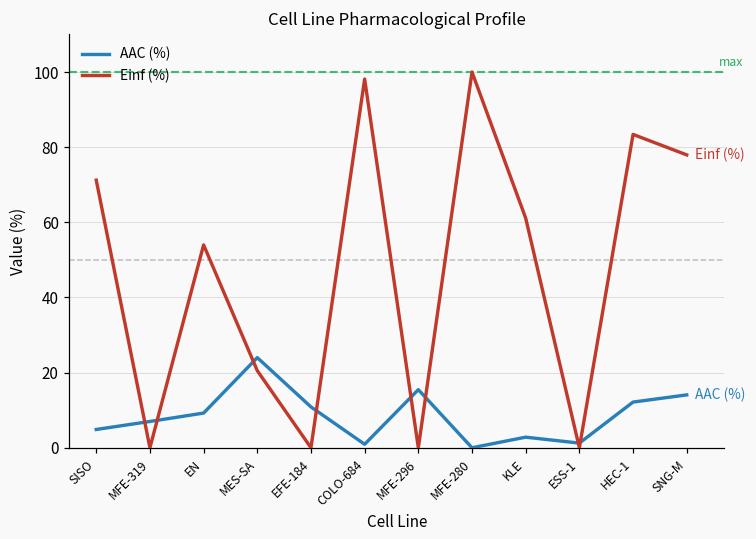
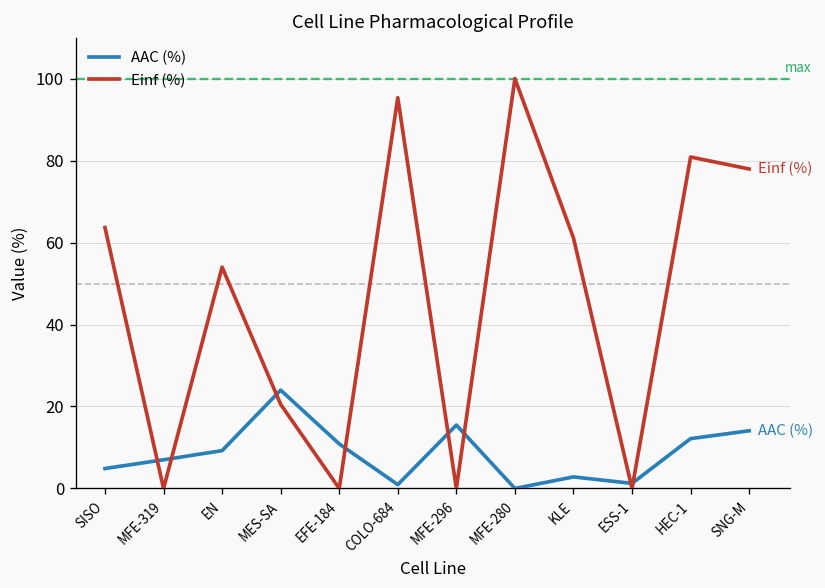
Einf (%), SISO: 71 -> 64
Einf (%), COLO-684: 98 -> 95
Einf (%), HEC-1: 83 -> 81
